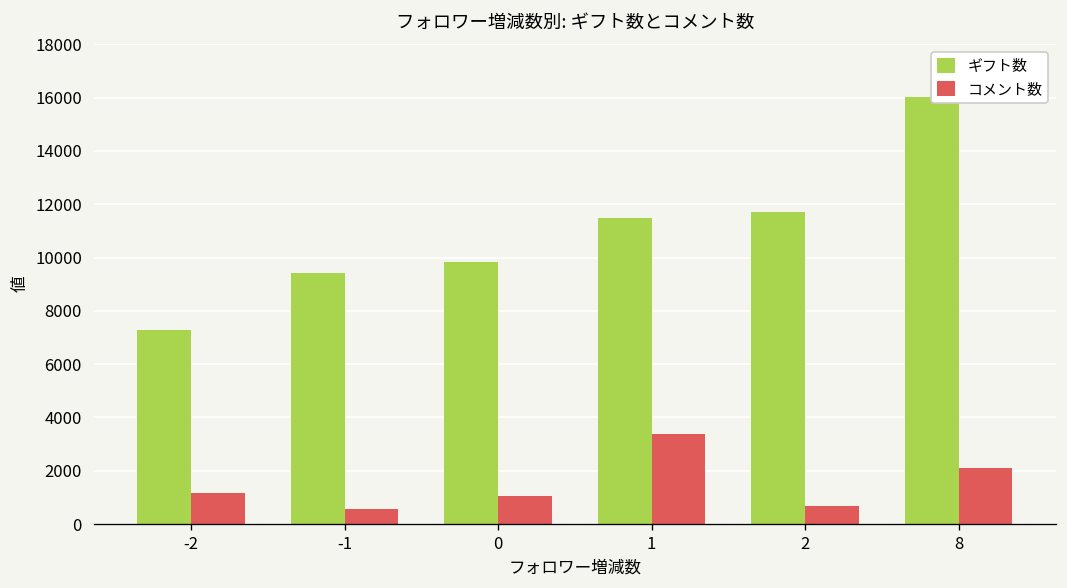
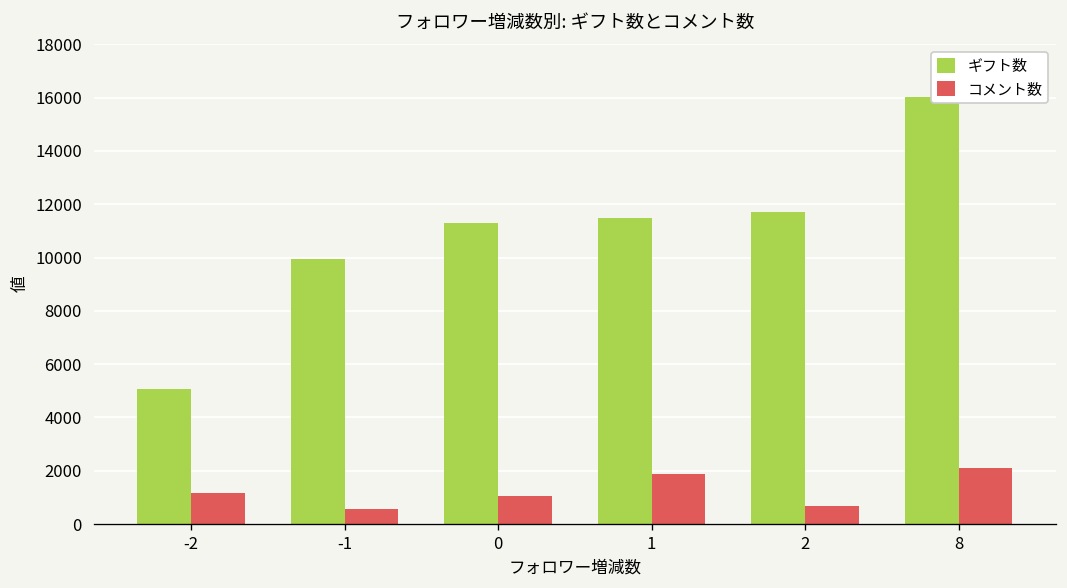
ギフト数, -2: 7300 -> 5100
ギフト数, -1: 9400 -> 9900
ギフト数, 0: 9800 -> 11300
コメント数, 1: 3400 -> 1900
